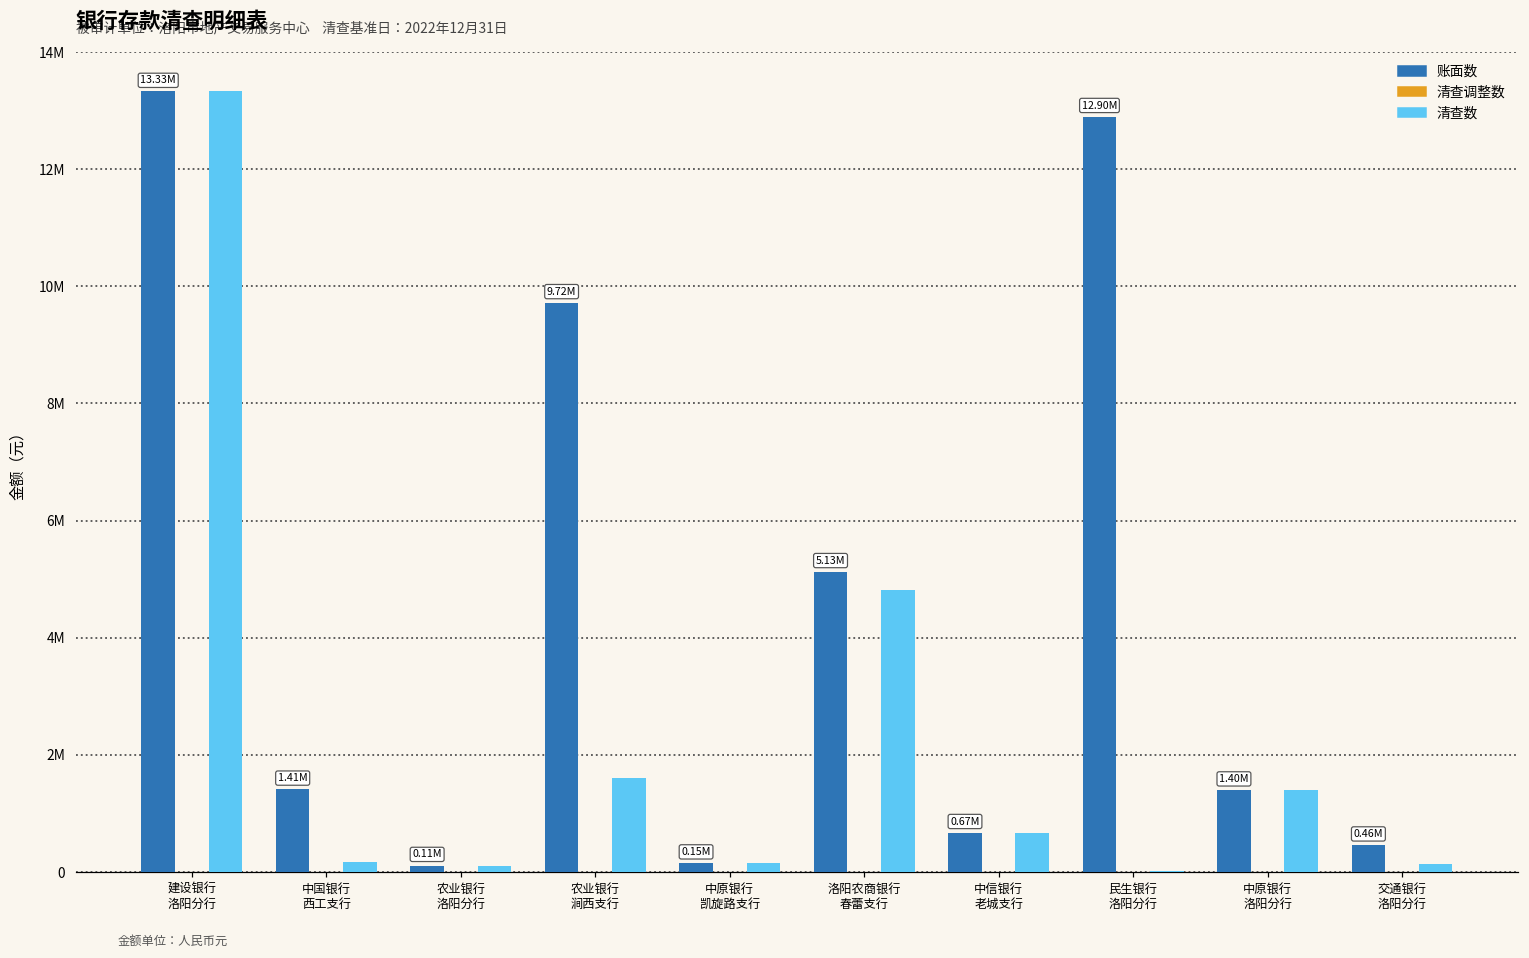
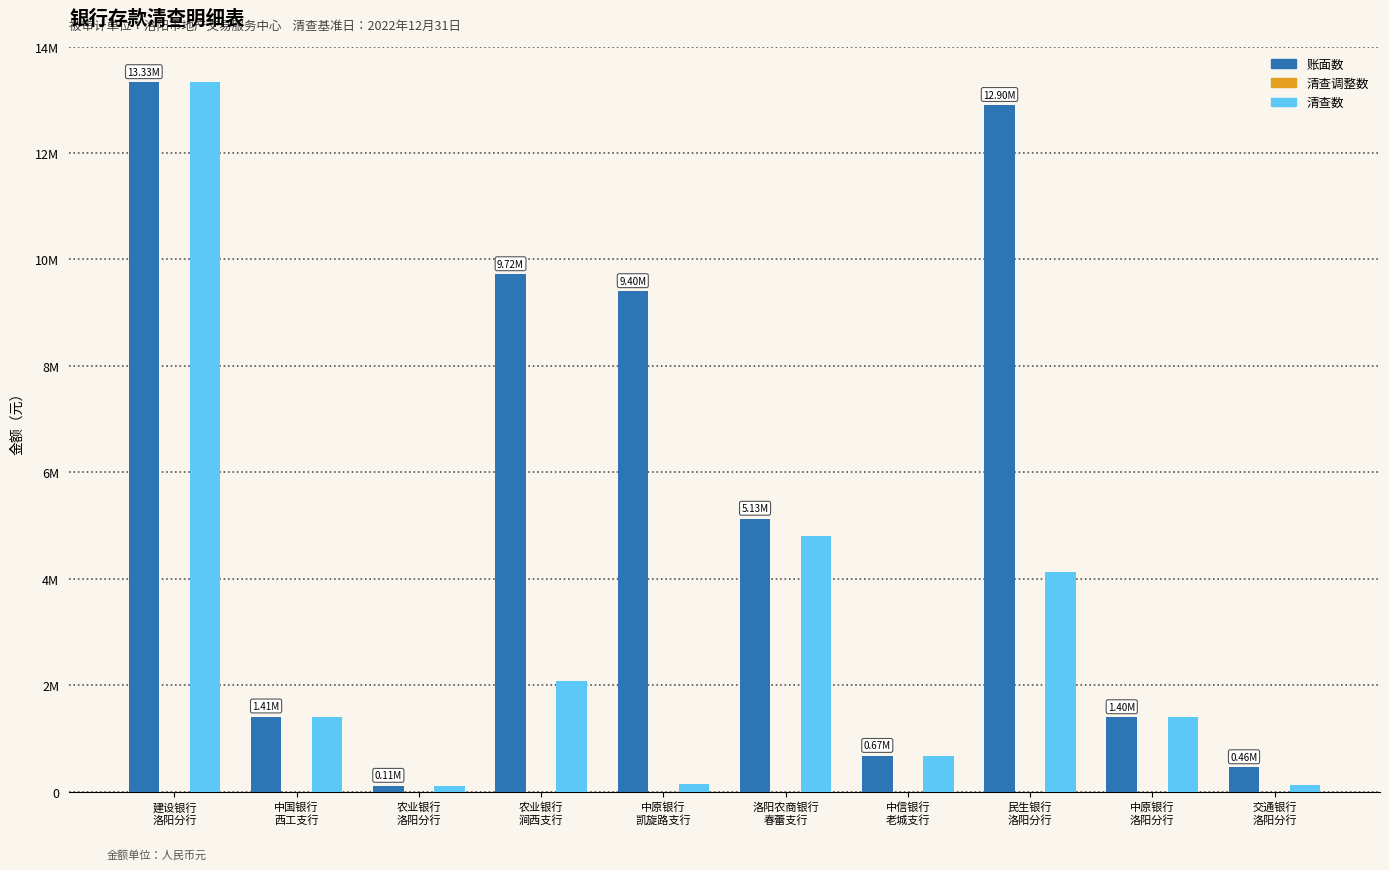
清查数, 中国银行 西工支行: 200000 -> 1400000
清查数, 农业银行 涧西支行: 1600000 -> 2100000
账面数, 中原银行 凯旋路支行: 0.15M -> 9.40M
清查数, 民生银行 洛阳分行: 0 -> 4100000
